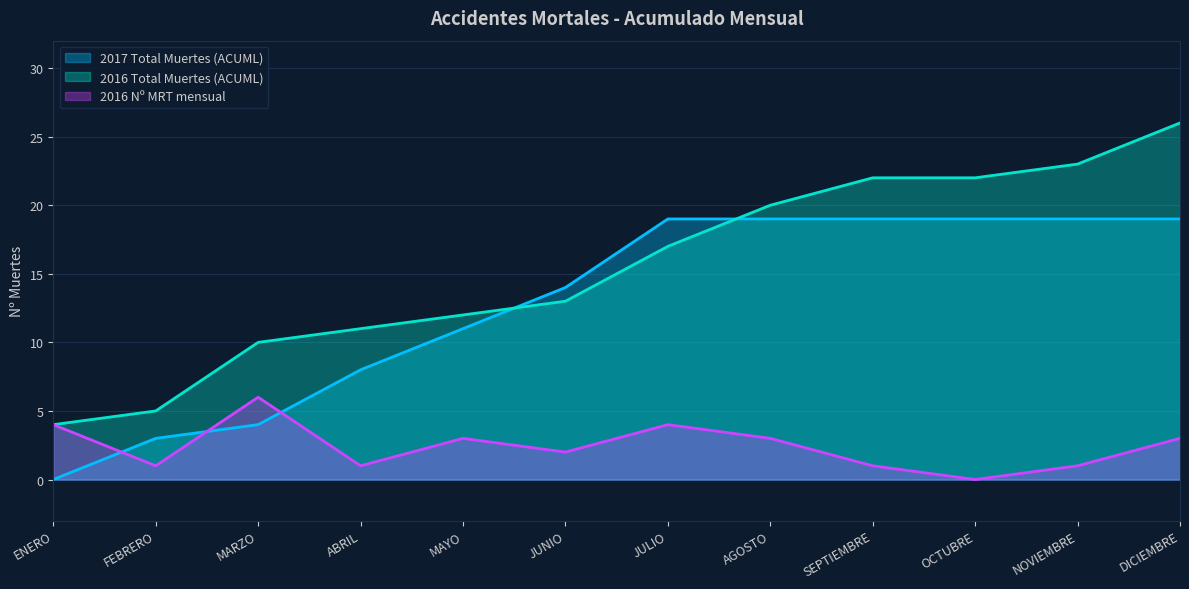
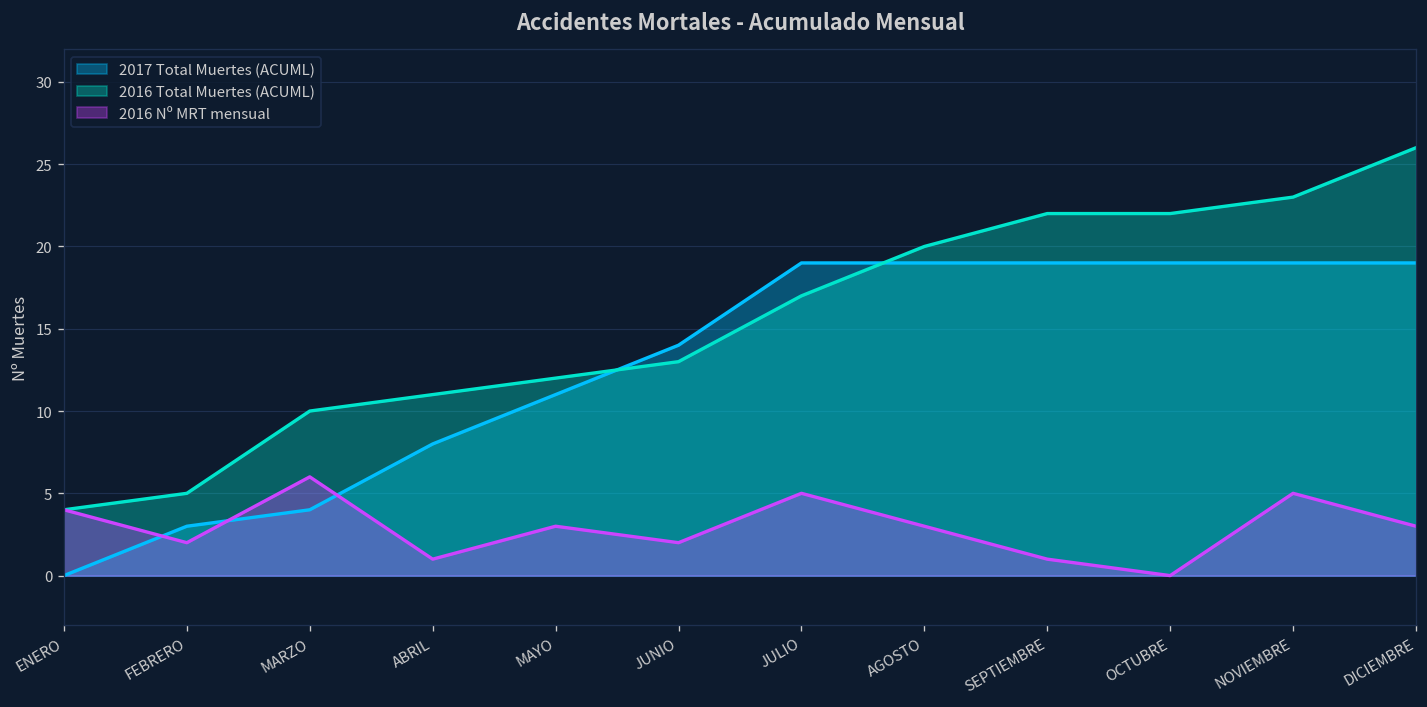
2016 Nº MRT mensual, FEBRERO: 1 -> 2
2016 Nº MRT mensual, JULIO: 4 -> 5
2016 Nº MRT mensual, NOVIEMBRE: 1 -> 5
